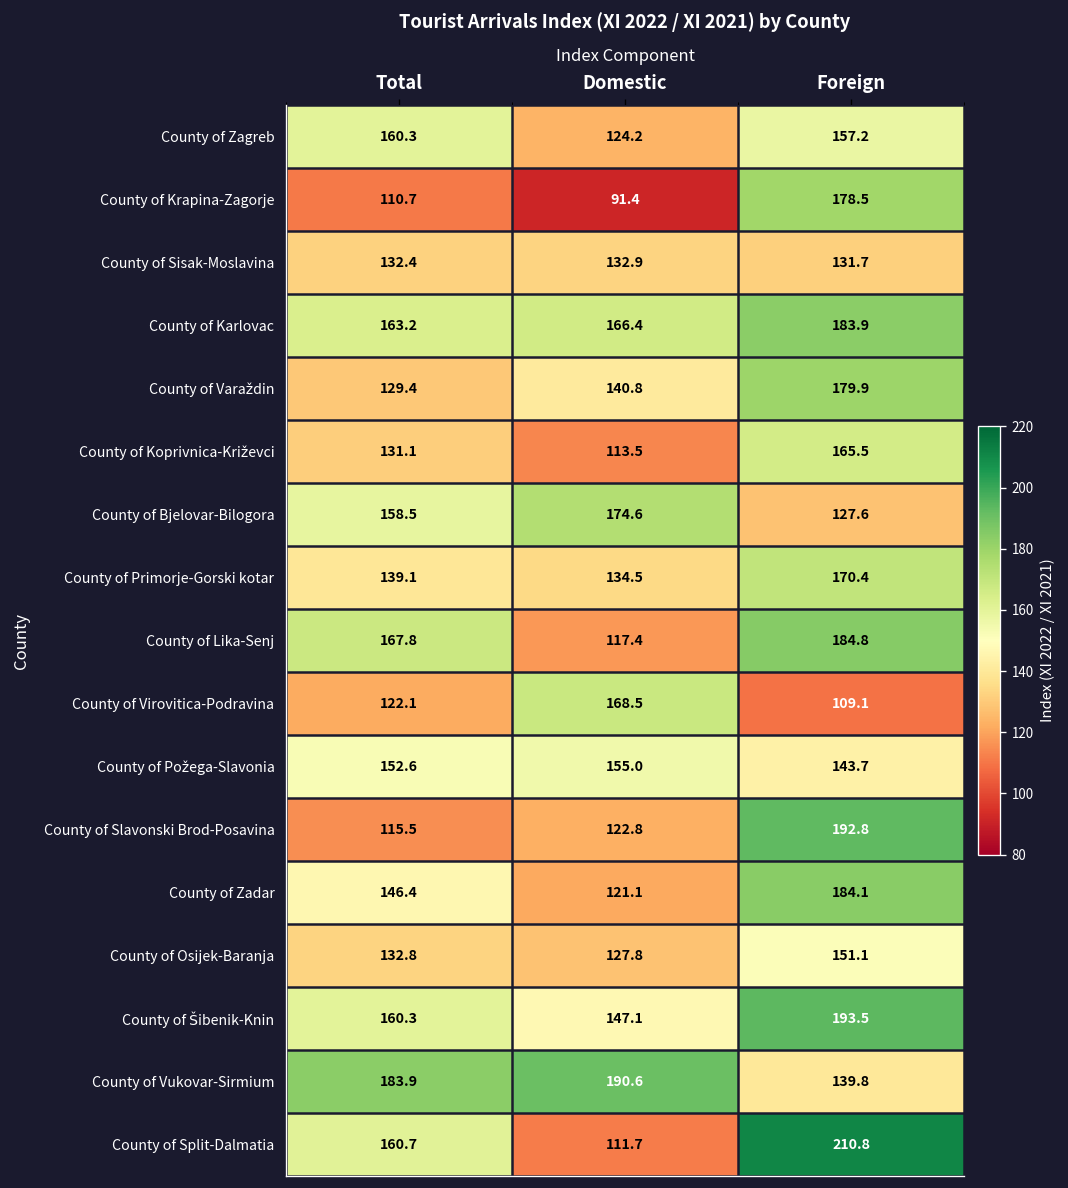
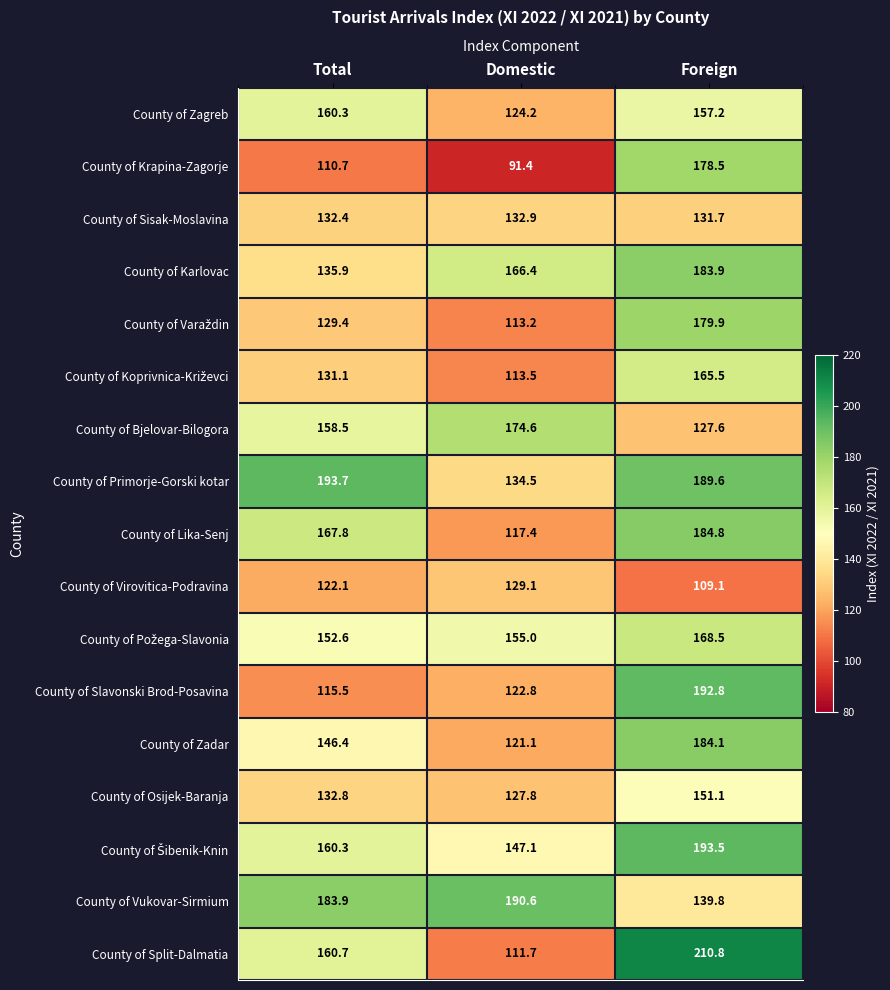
County of Karlovac, Total: 163.2 -> 135.9
County of Varaždin, Domestic: 140.8 -> 113.2
County of Primorje-Gorski kotar, Total: 139.1 -> 193.7
County of Primorje-Gorski kotar, Foreign: 170.4 -> 189.6
County of Virovitica-Podravina, Domestic: 168.5 -> 129.1
County of Požega-Slavonia, Foreign: 143.7 -> 168.5
